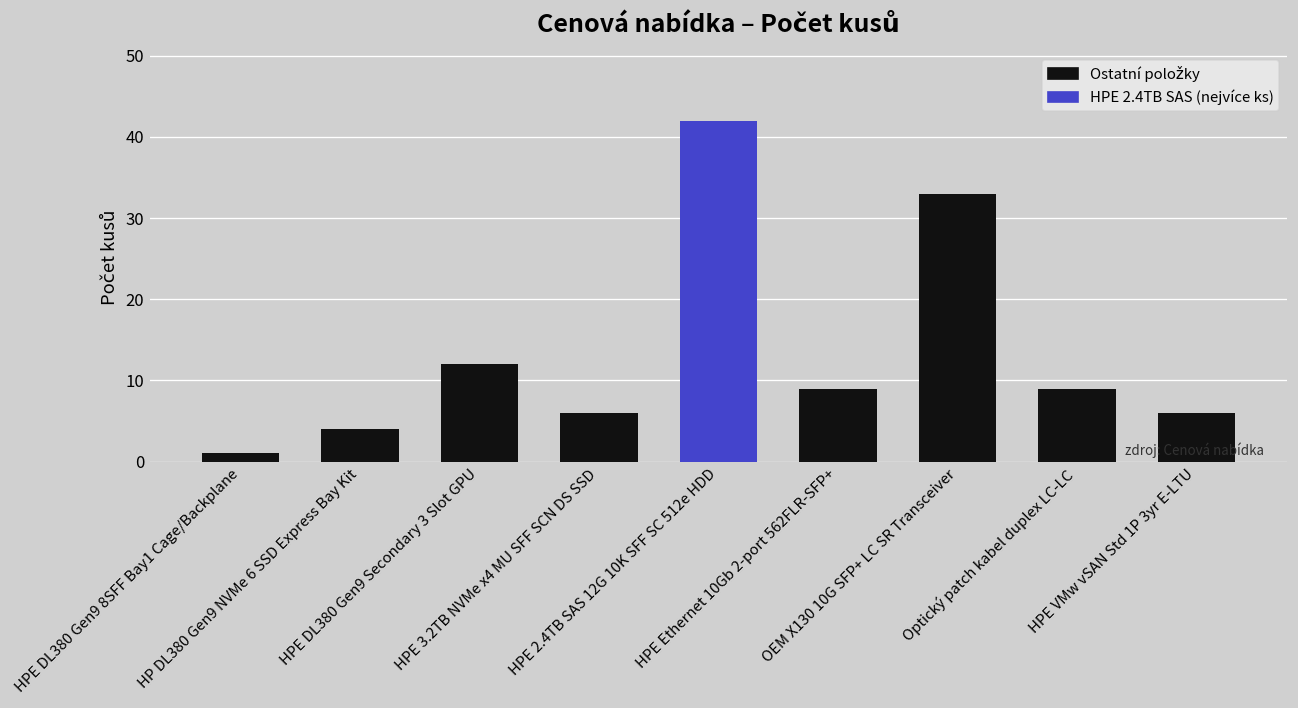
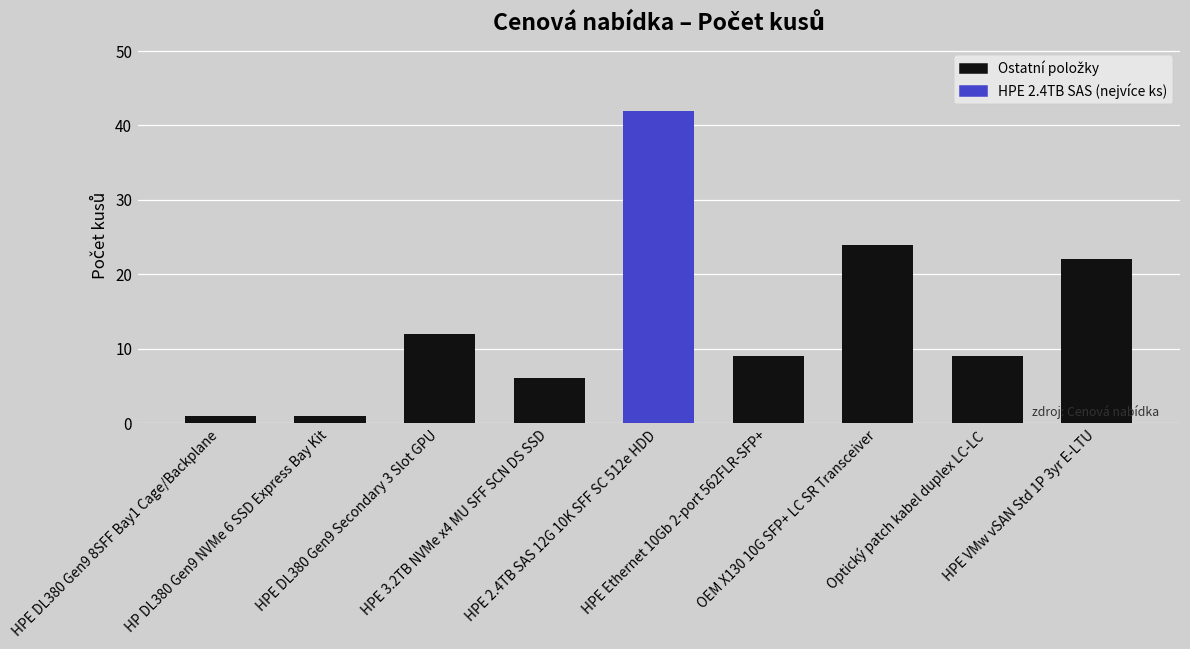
HP DL380 Gen9 NVMe 6 SSD Express Bay Kit: 4 -> 1
OEM X130 10G SFP+ LC SR Transceiver: 33 -> 24
HPE VMw vSAN Std 1P 3yr E-LTU: 6 -> 22
